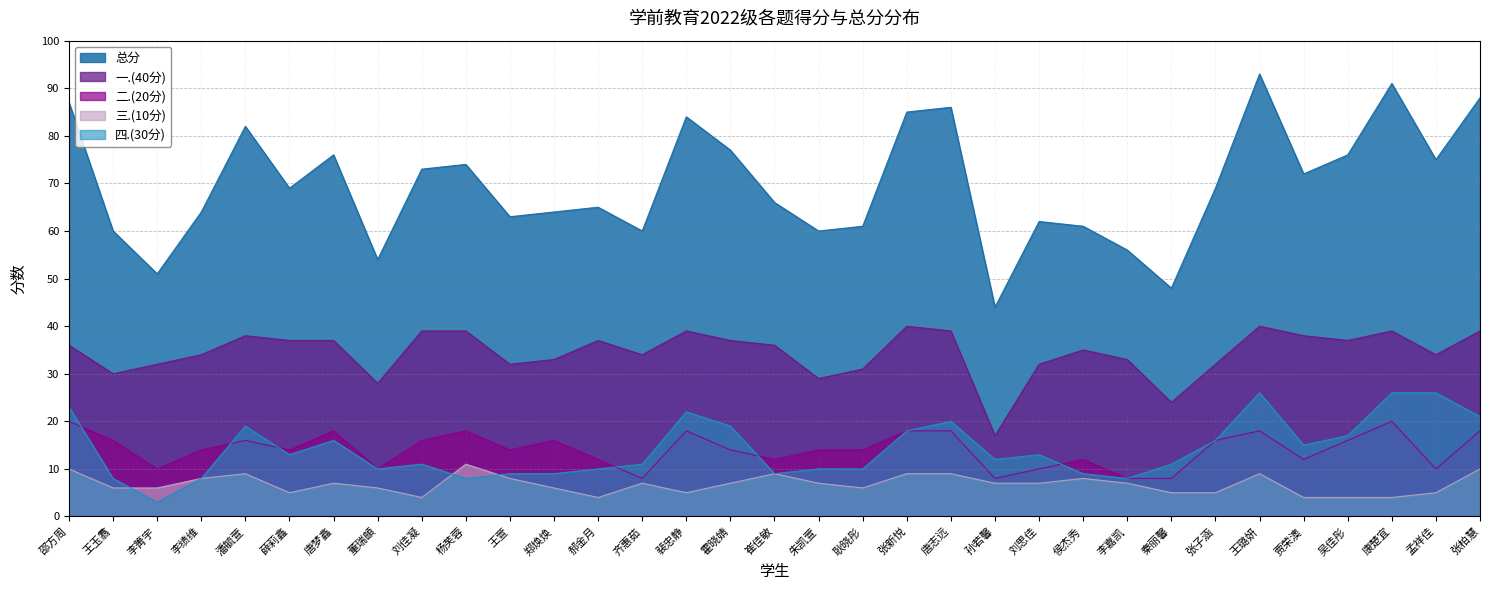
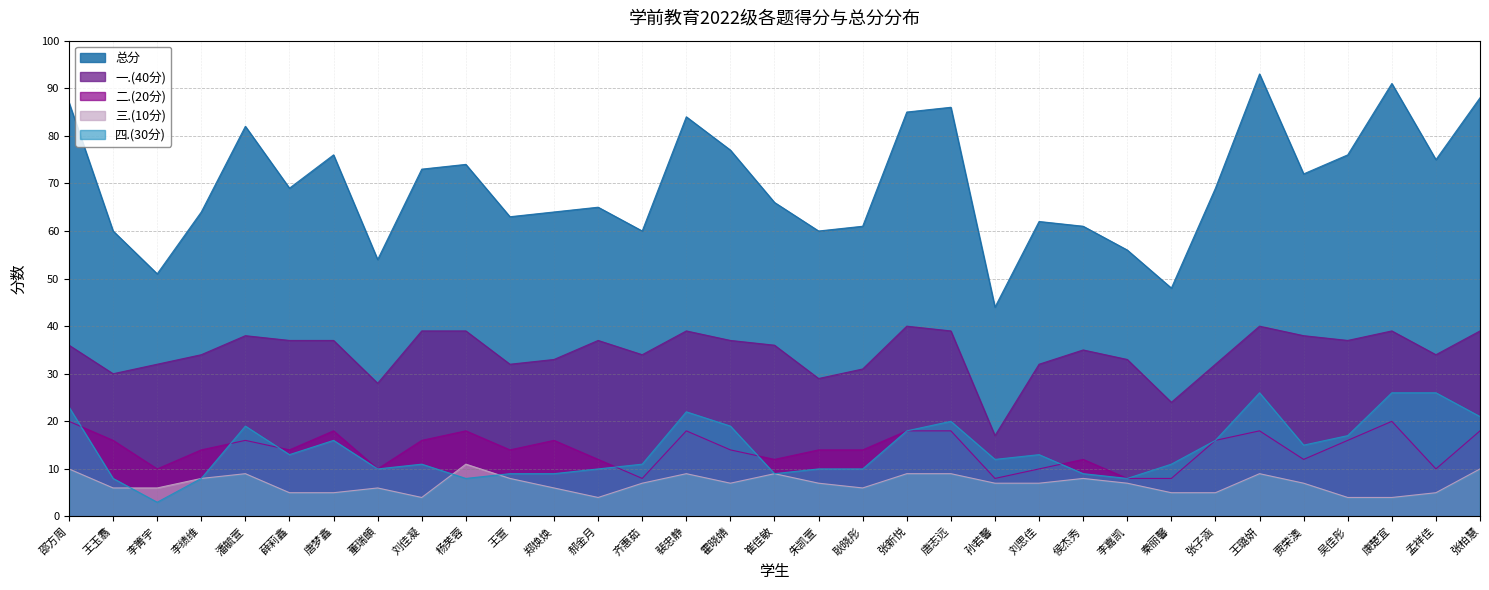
三.(10分), 唐梦鑫: 7 -> 5
三.(10分), 裴忠静: 5 -> 9
三.(10分), 贾荣澳: 4 -> 7
